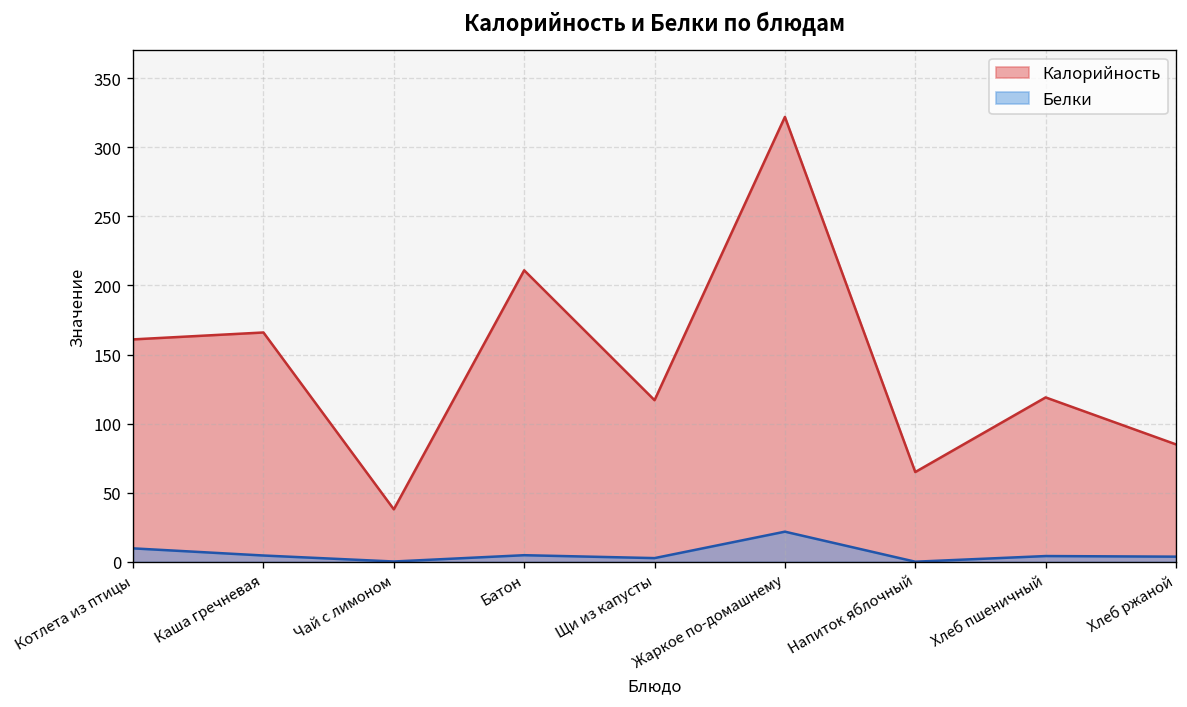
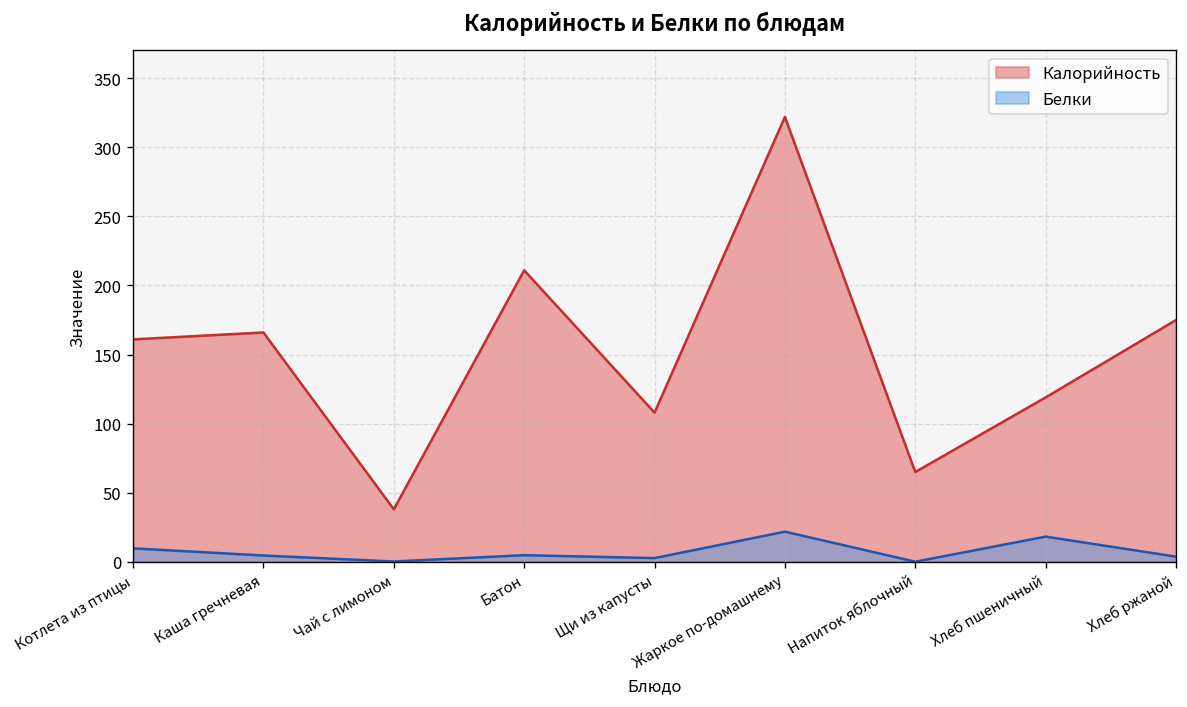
Калорийность, Щи из капусты: 117 -> 108
Белки, Хлеб пшеничный: 4 -> 18
Калорийность, Хлеб ржаной: 85 -> 175
